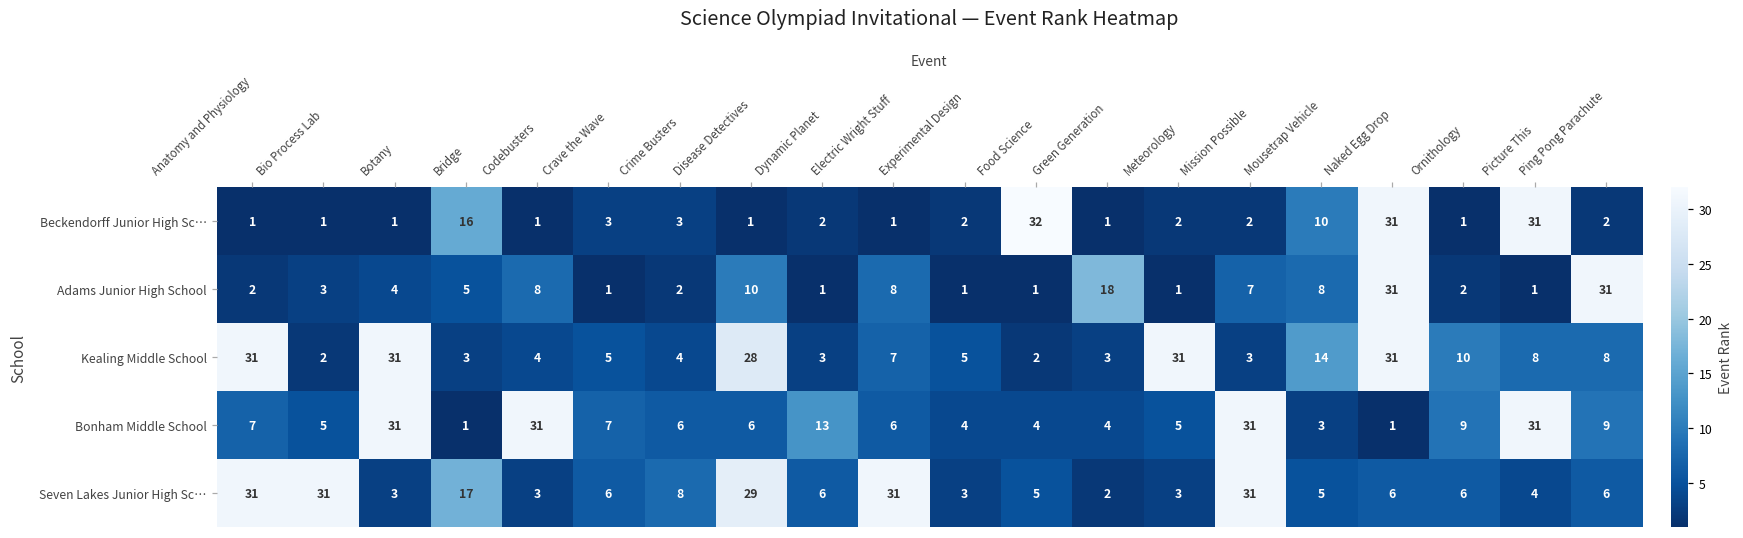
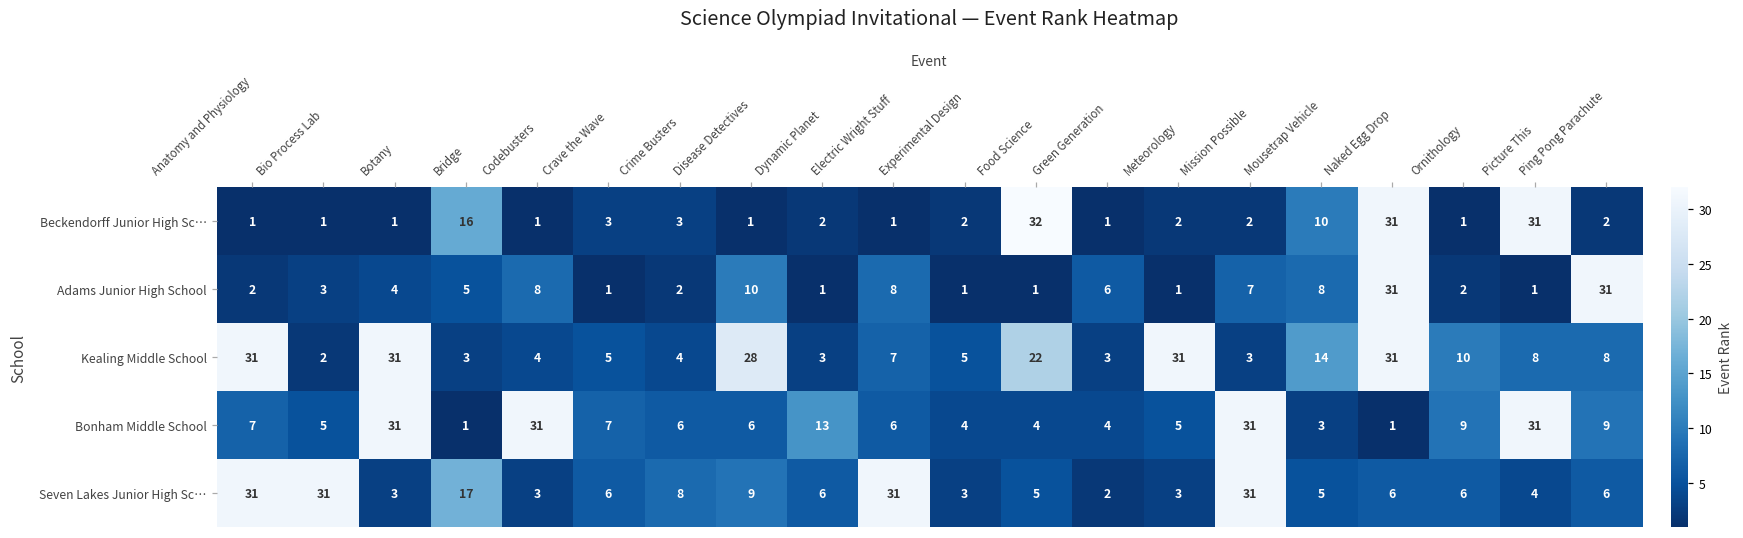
Adams Junior High School, Green Generation: 18 -> 6
Kealing Middle School, Food Science: 2 -> 22
Seven Lakes Junior High Sc…, Disease Detectives: 29 -> 9
